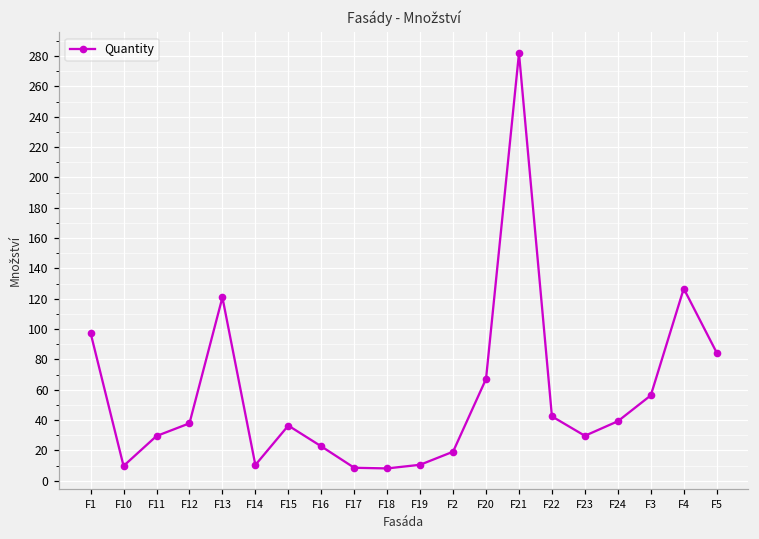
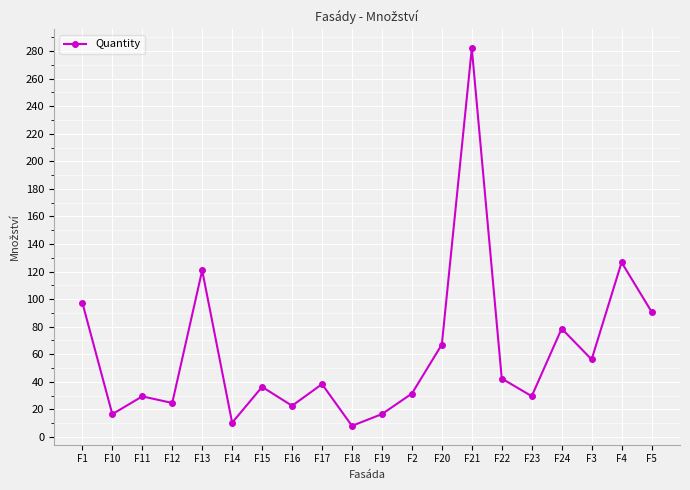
F10: 10 -> 17
F12: 38 -> 25
F17: 9 -> 38
F19: 11 -> 17
F2: 19 -> 31
F24: 39 -> 79
F5: 84 -> 91
